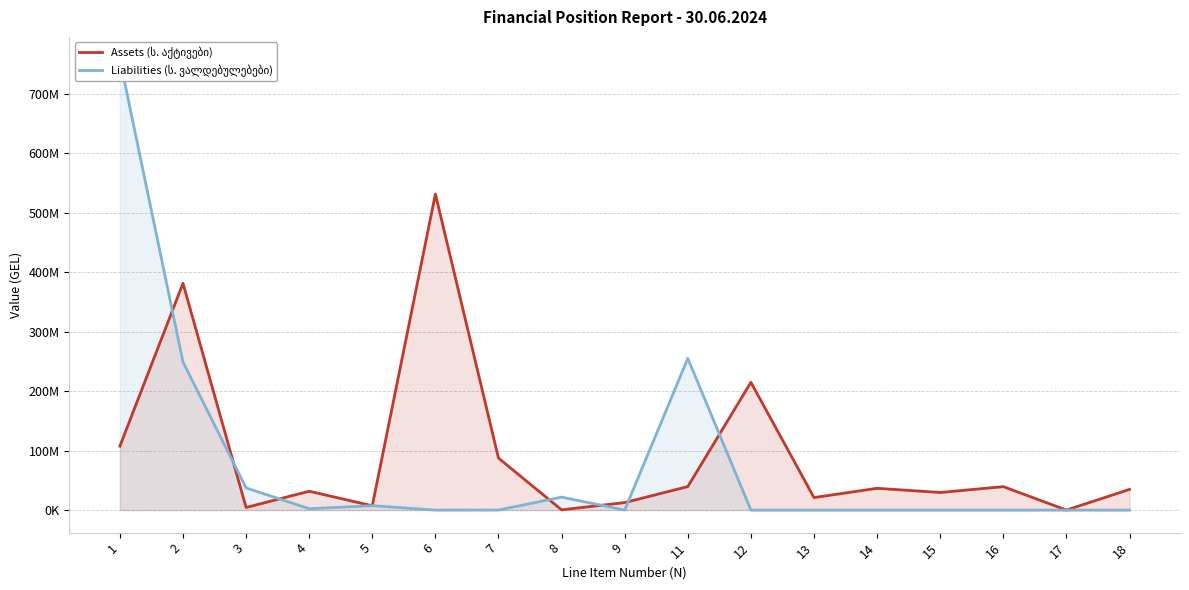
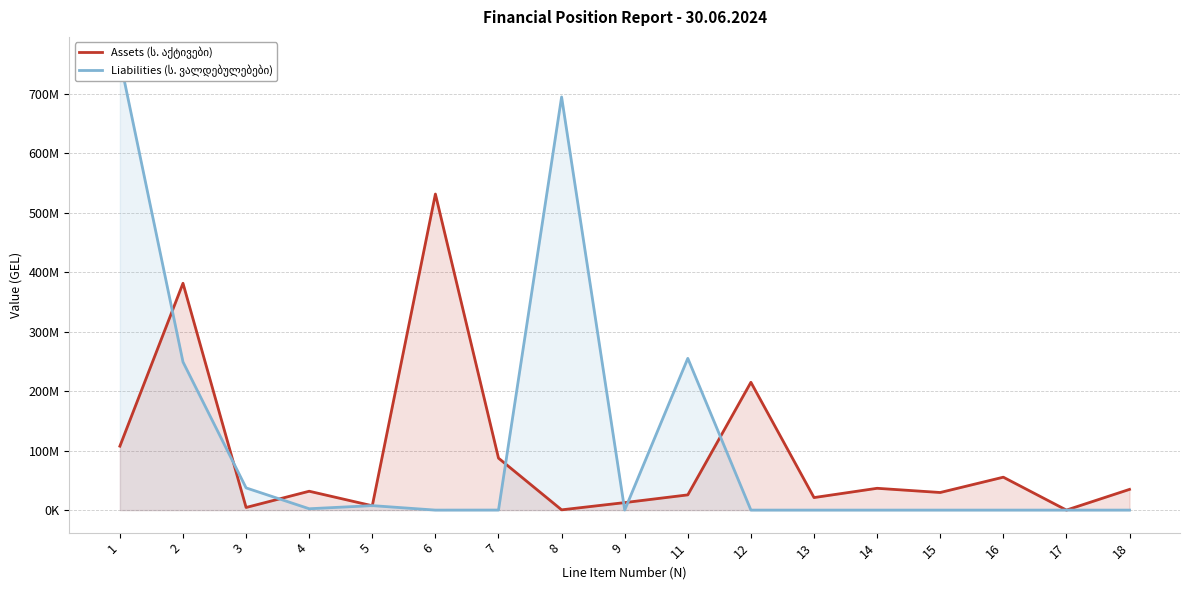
Liabilities (ს. ვალდებულებები), 8: 20000000 -> 690000000
Assets (ს. აქტივები), 11: 40000000 -> 30000000
Assets (ს. აქტივები), 16: 40000000 -> 60000000
